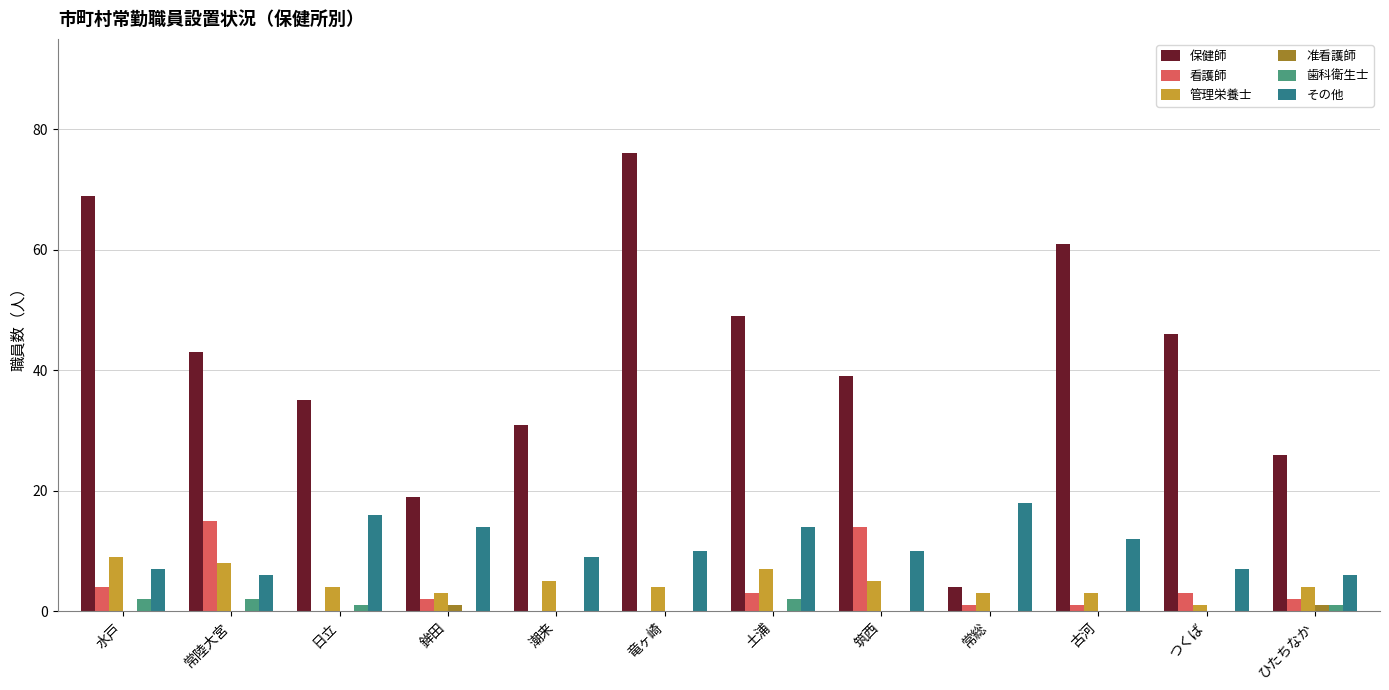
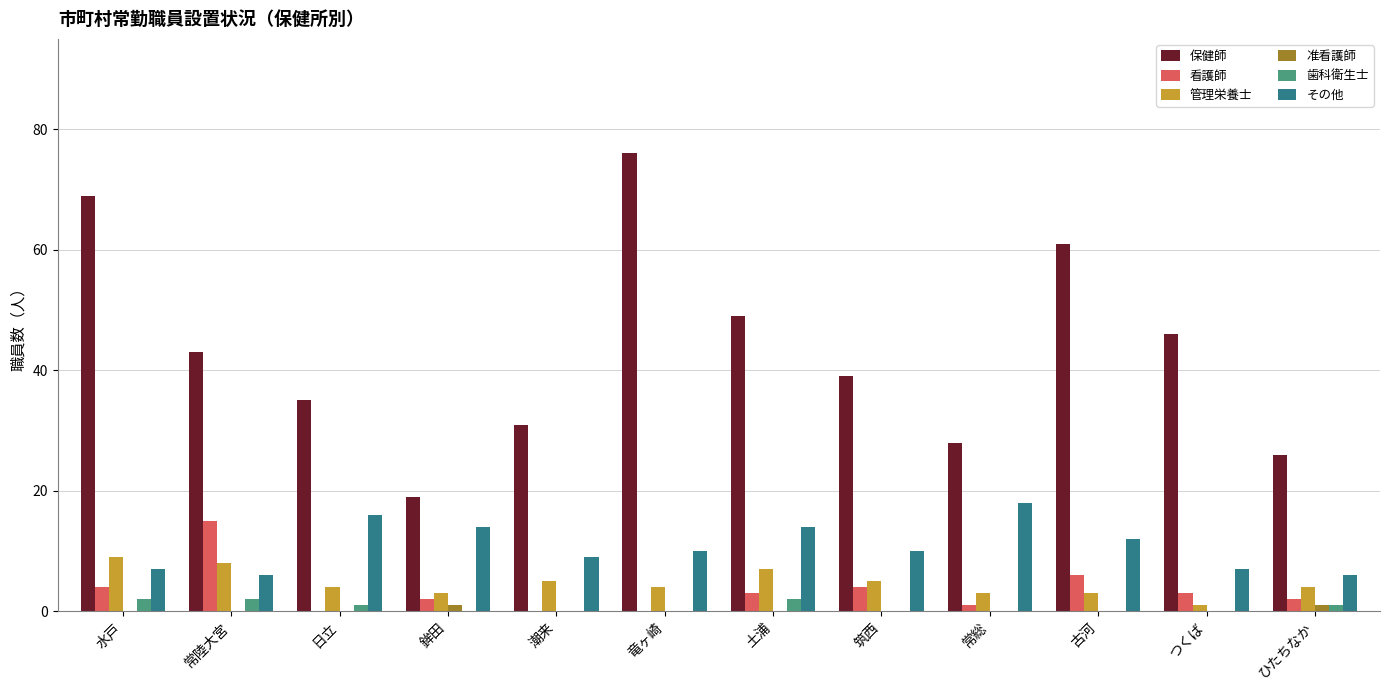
看護師, 筑西: 14 -> 4
保健師, 常総: 4 -> 28
看護師, 古河: 1 -> 6
